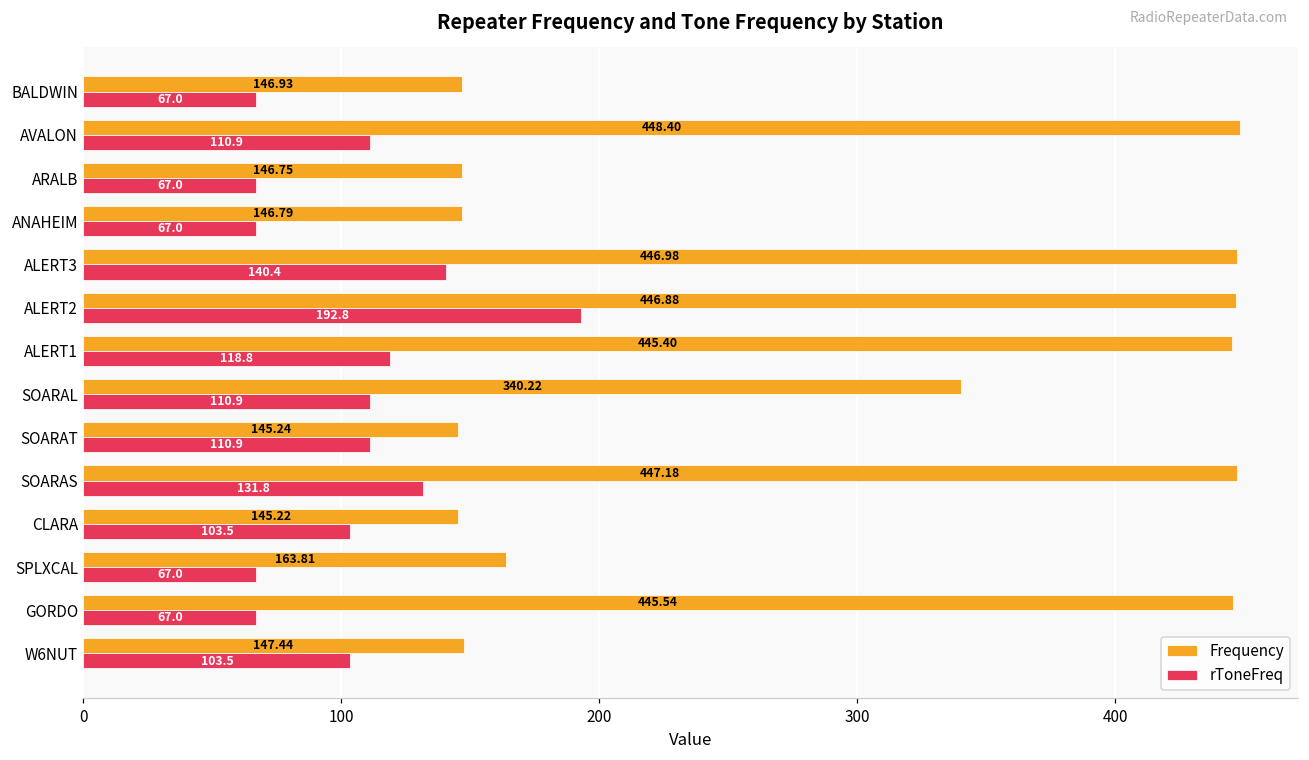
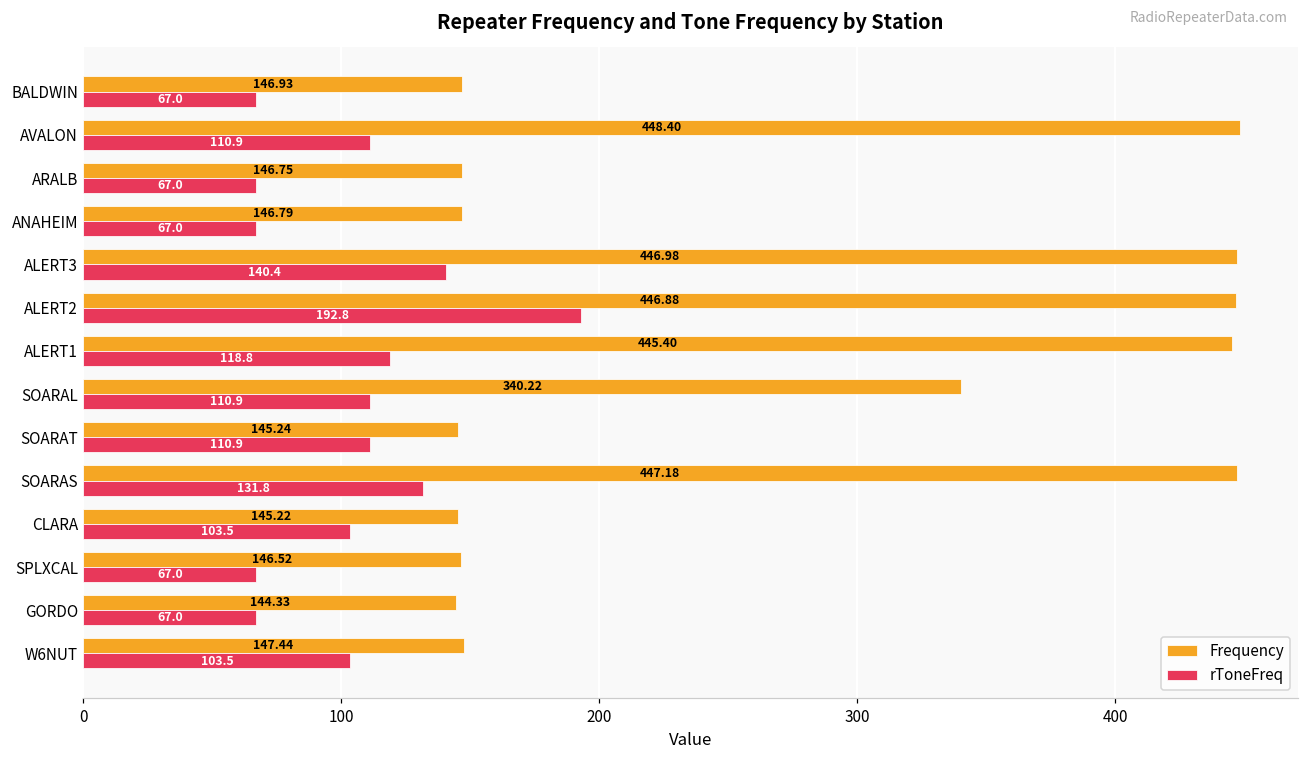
Frequency, SPLXCAL: 163.81 -> 146.52
Frequency, GORDO: 445.54 -> 144.33
